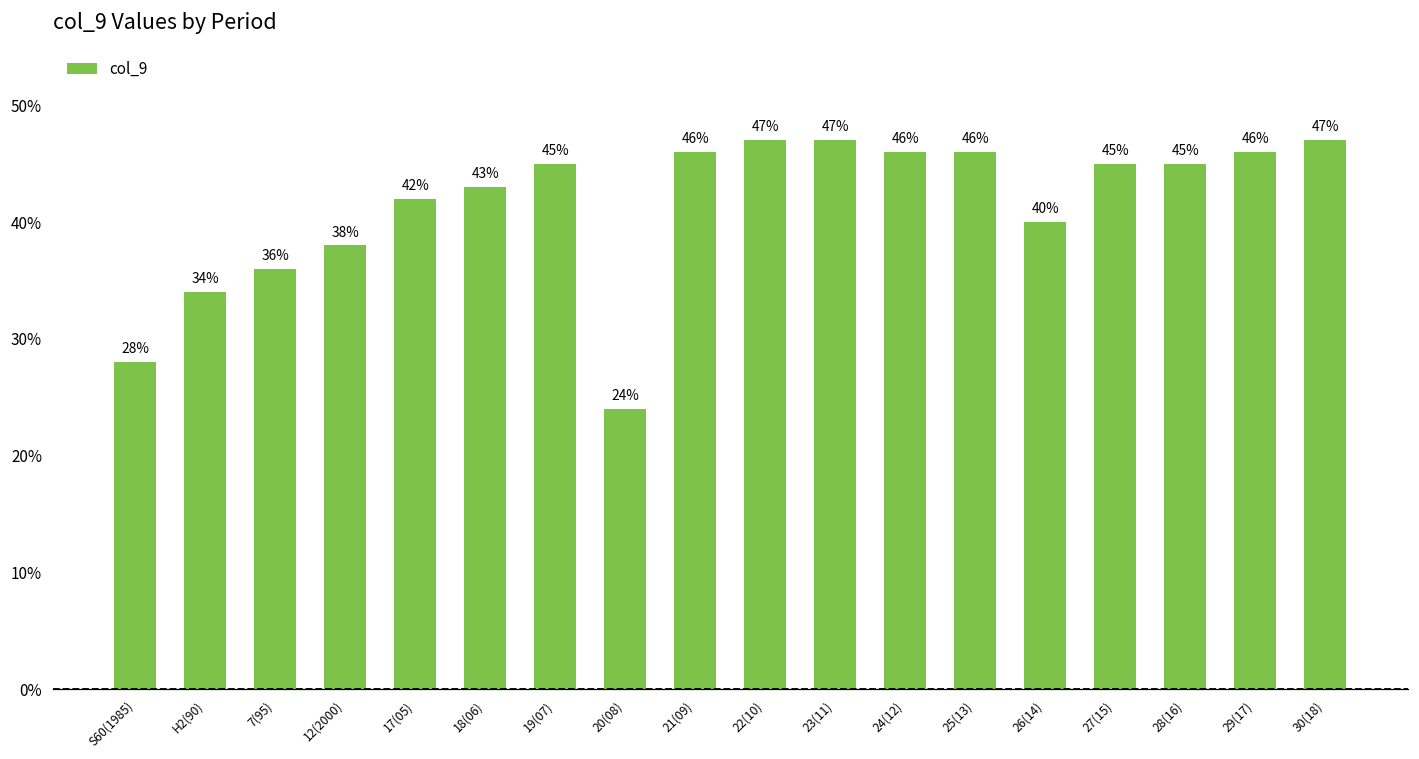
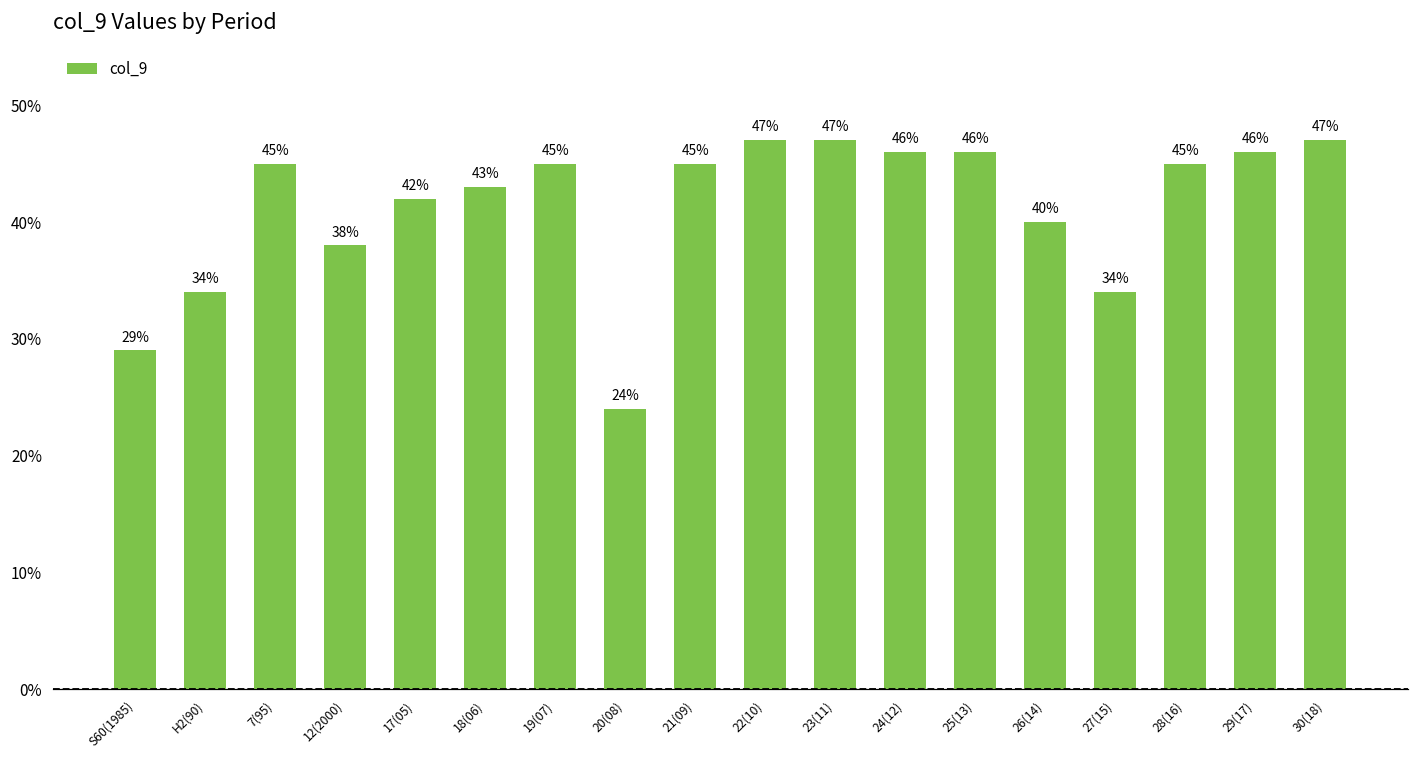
S60(1985): 28% -> 29%
7(95): 36% -> 45%
21(09): 46% -> 45%
27(15): 45% -> 34%
